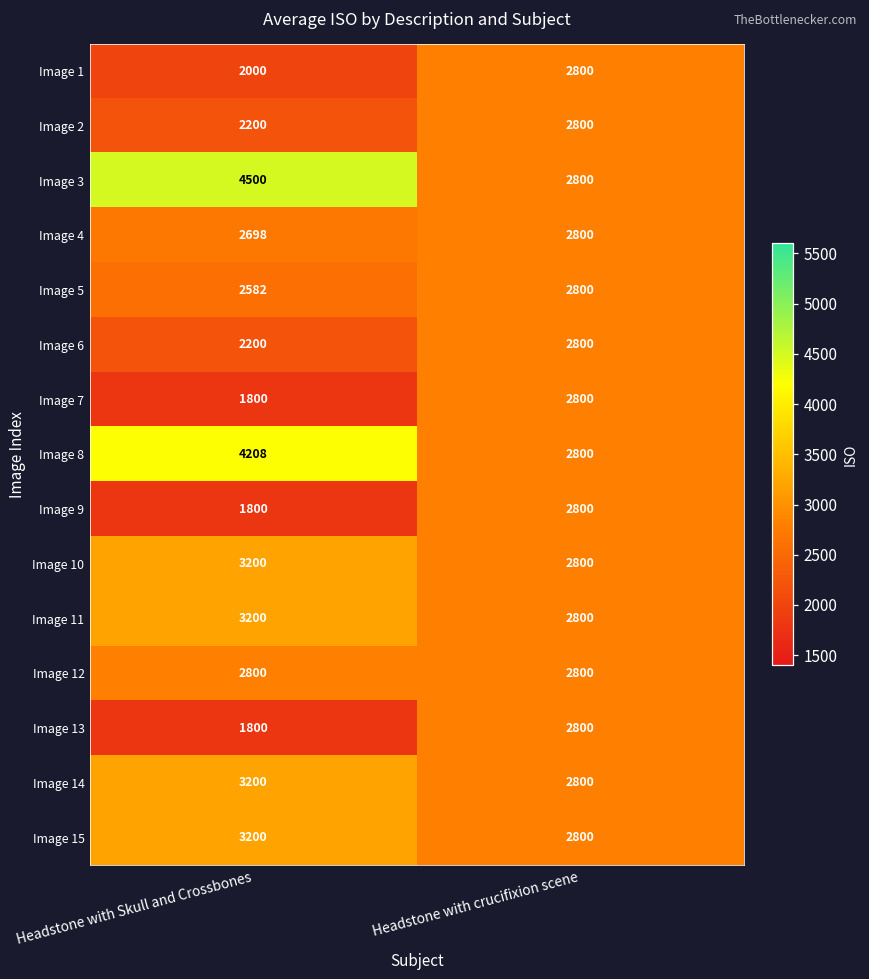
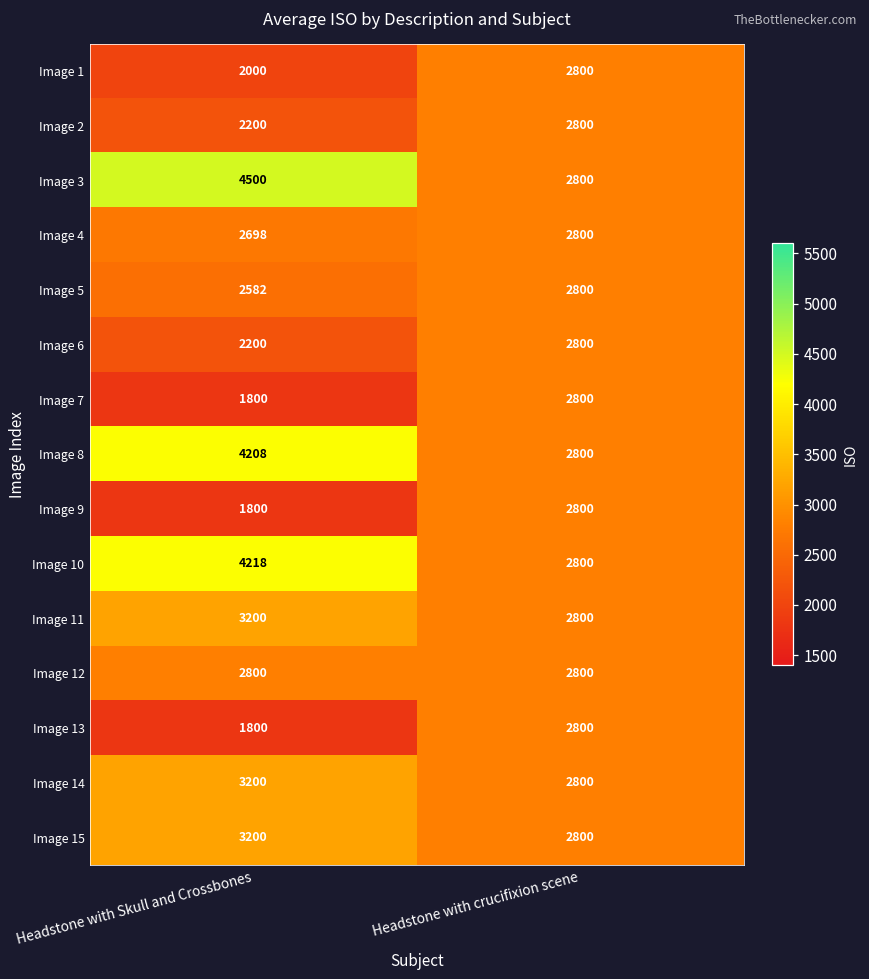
Image 10, Headstone with Skull and Crossbones: 3200 -> 4218
